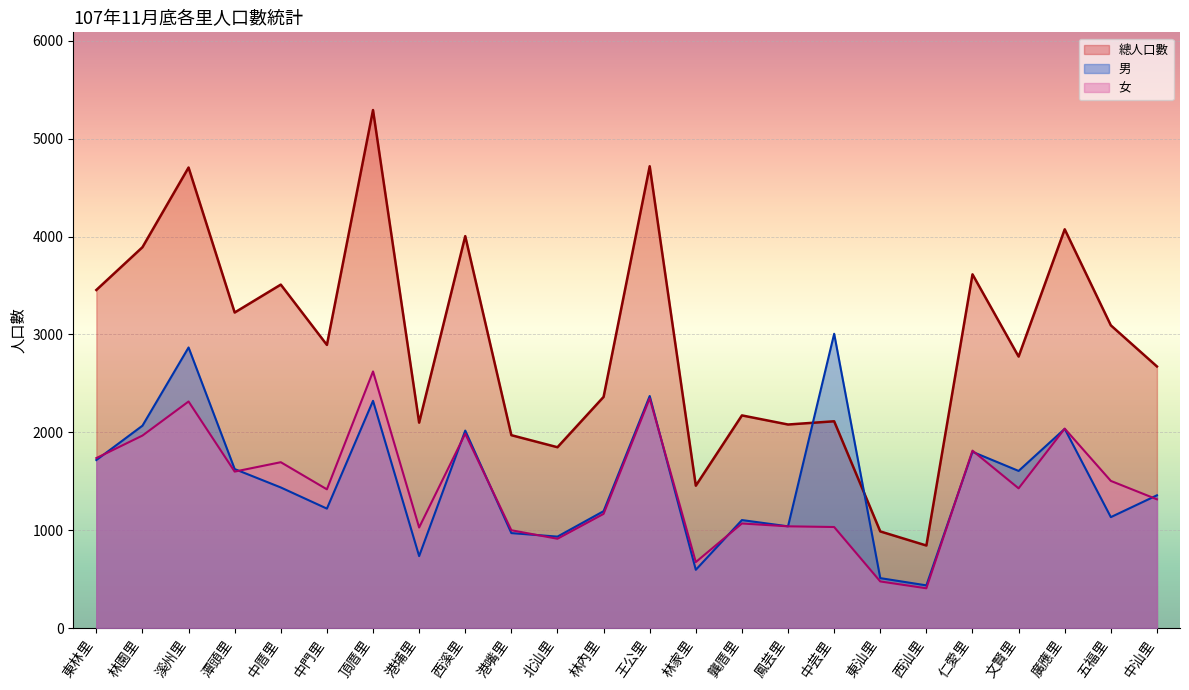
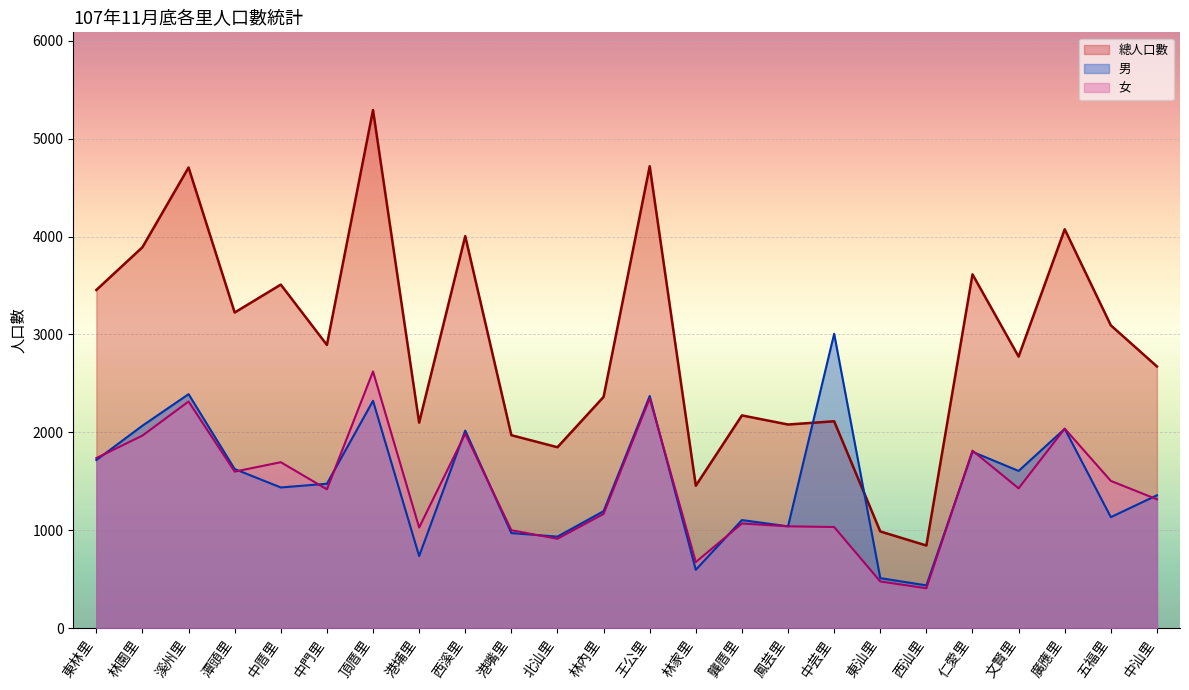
男, 溪州里: 2900 -> 2400
男, 中門里: 1200 -> 1500
